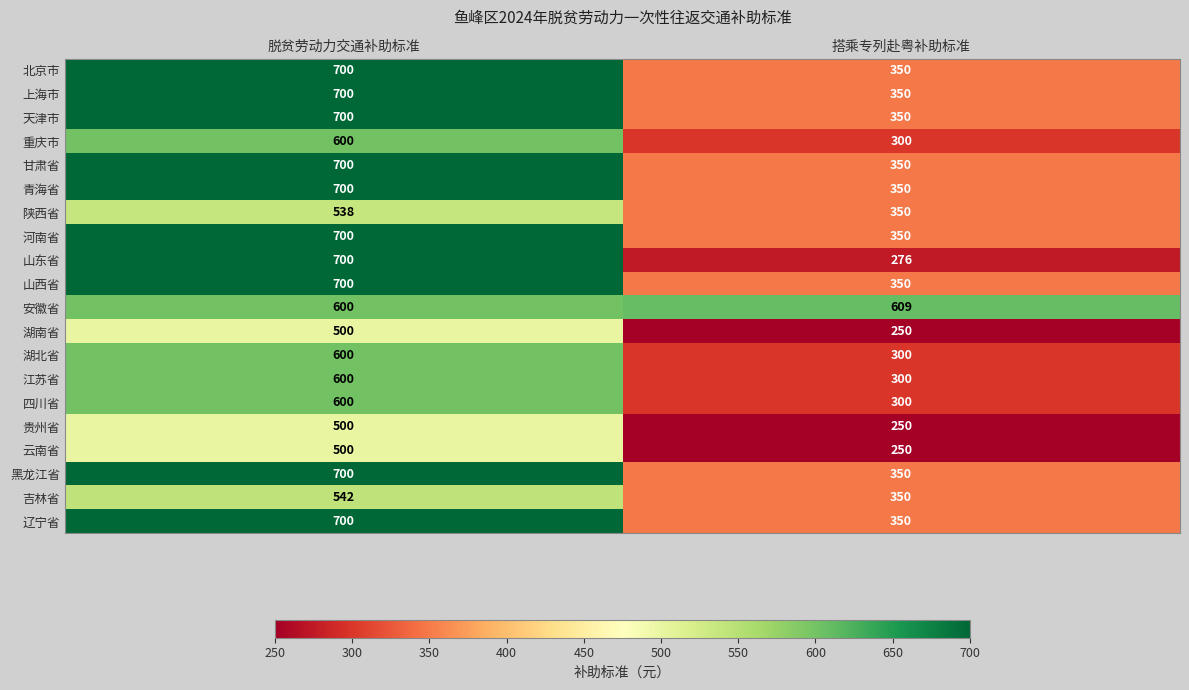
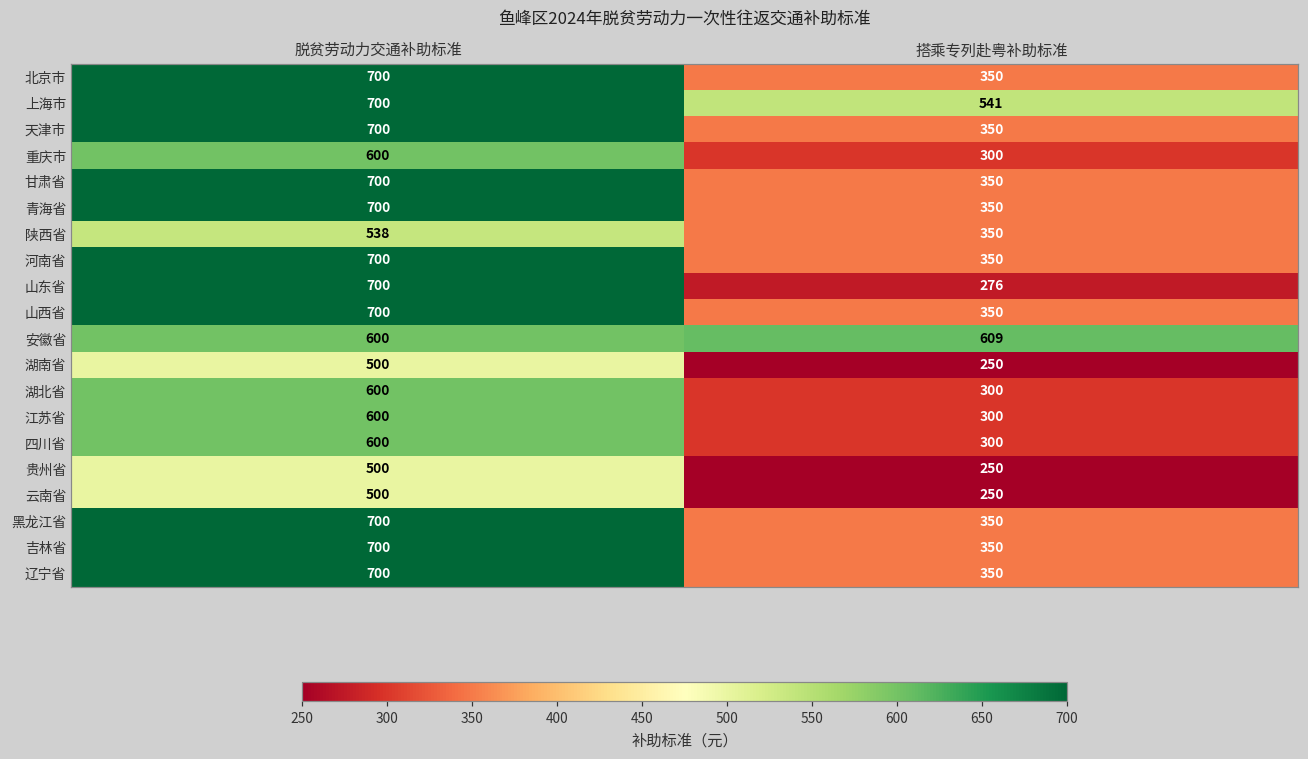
上海市, 搭乘专列赴粤补助标准: 350 -> 541
吉林省, 脱贫劳动力交通补助标准: 542 -> 700
